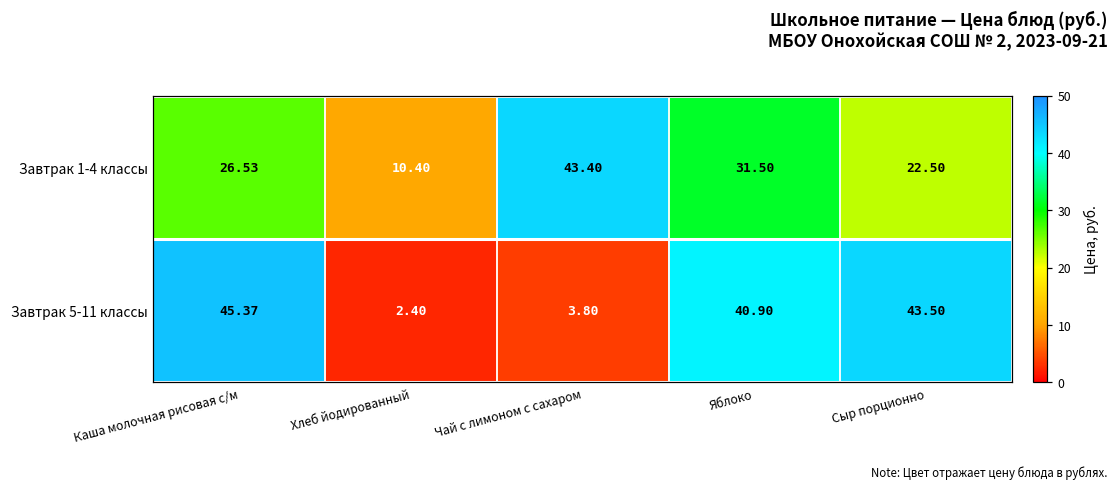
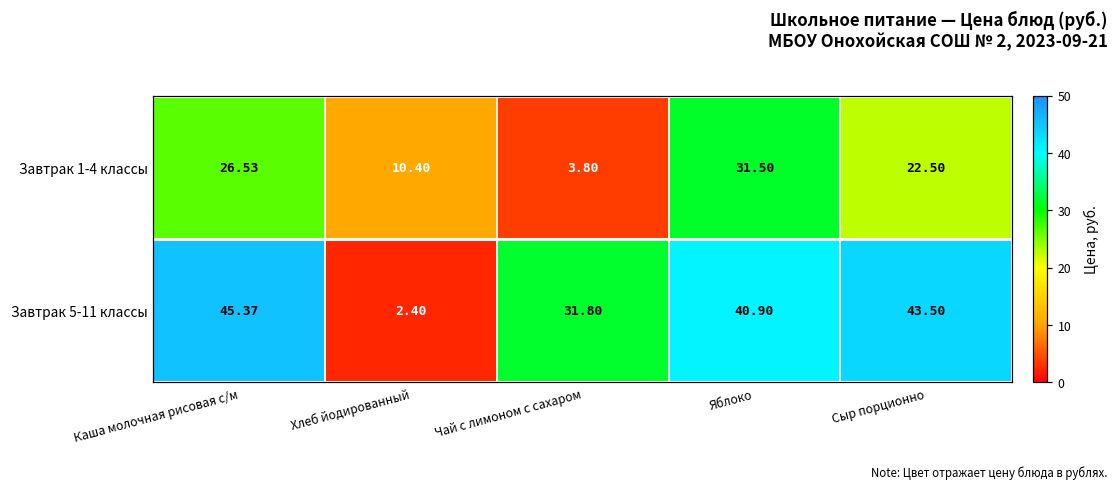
Завтрак 1-4 классы, Чай с лимоном с сахаром: 43.40 -> 3.80
Завтрак 5-11 классы, Чай с лимоном с сахаром: 3.80 -> 31.80
